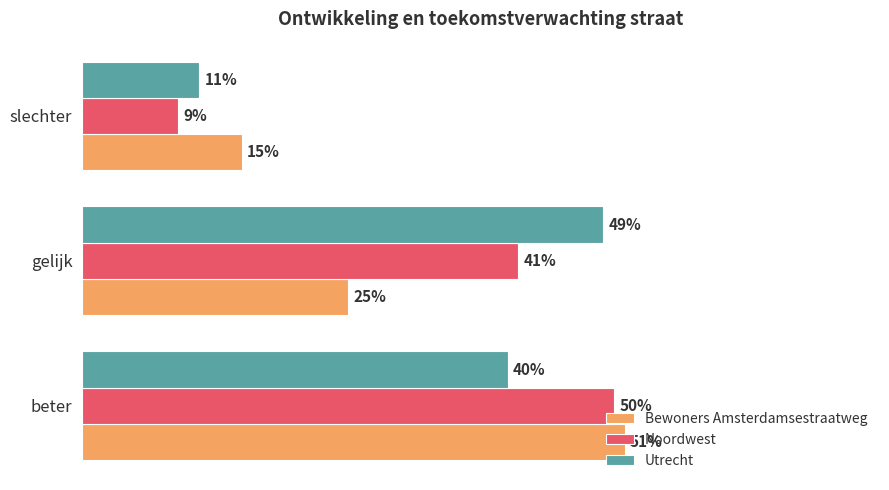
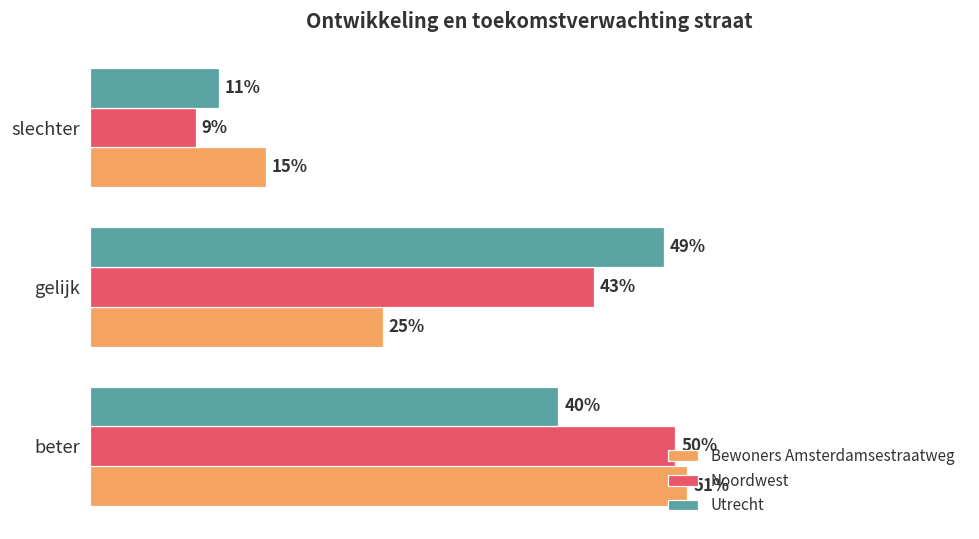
Noordwest, gelijk: 41% -> 43%
